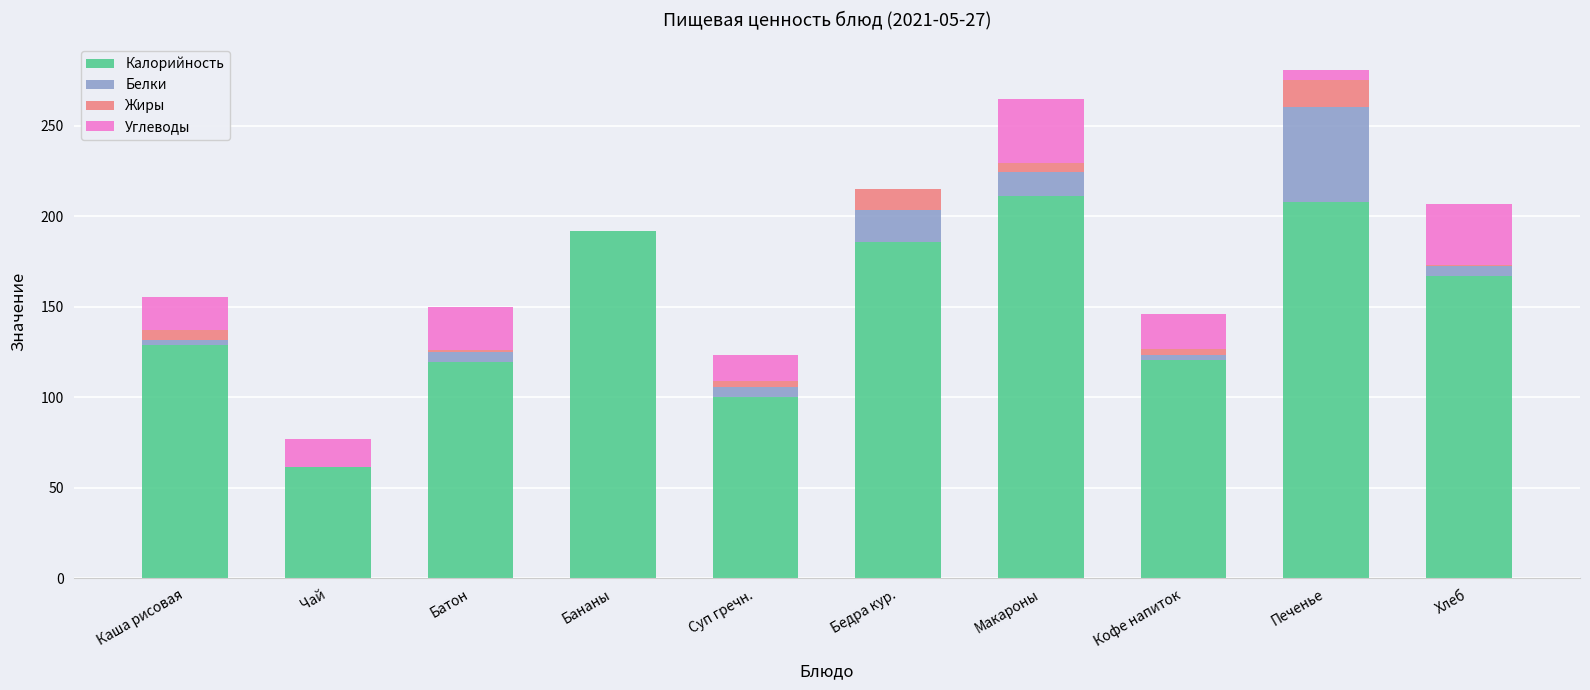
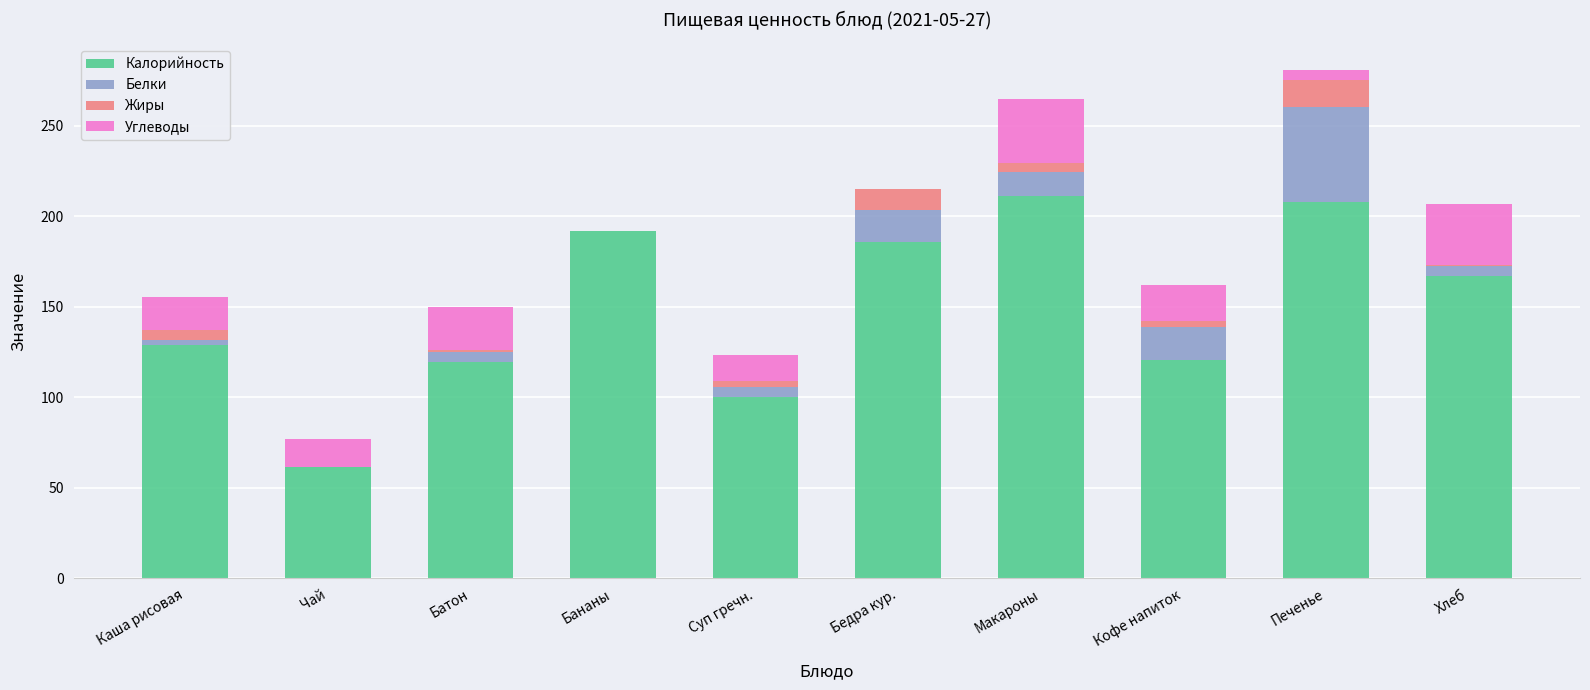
Белки, Кофе напиток: 3 -> 18
